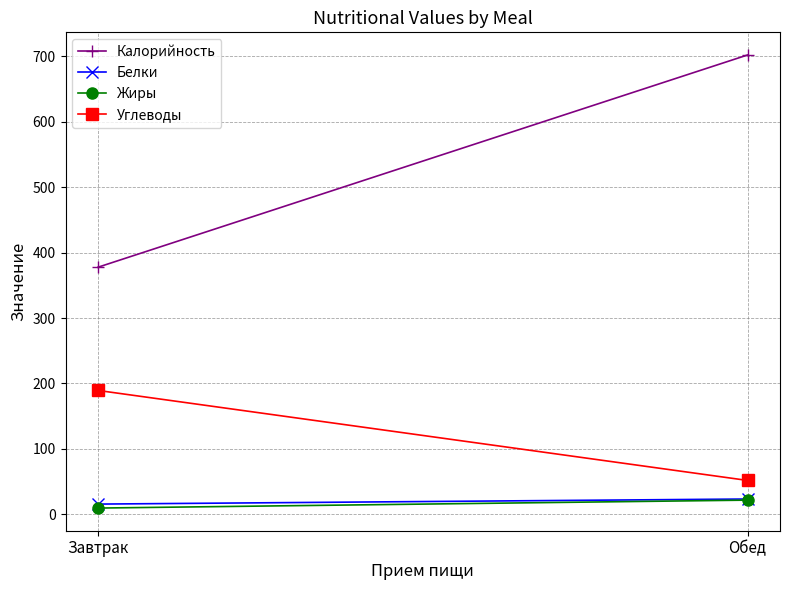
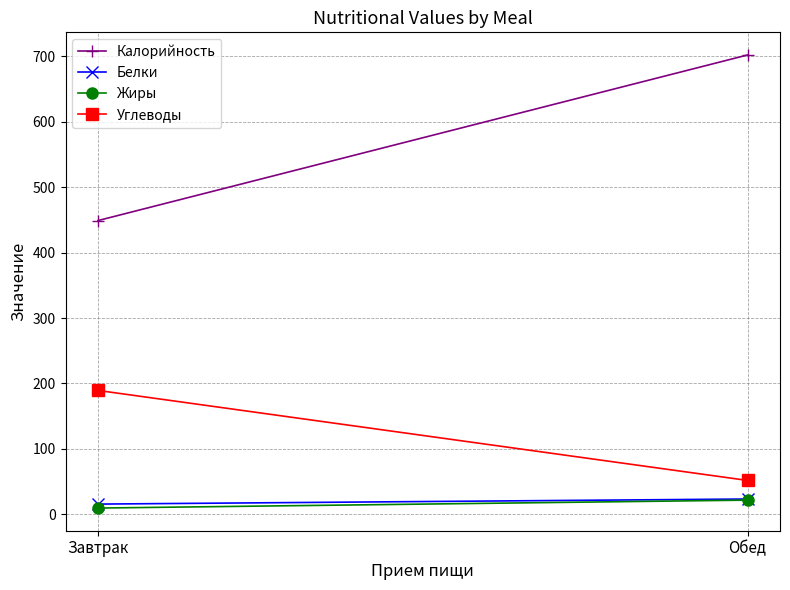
Калорийность, Завтрак: 380 -> 450
